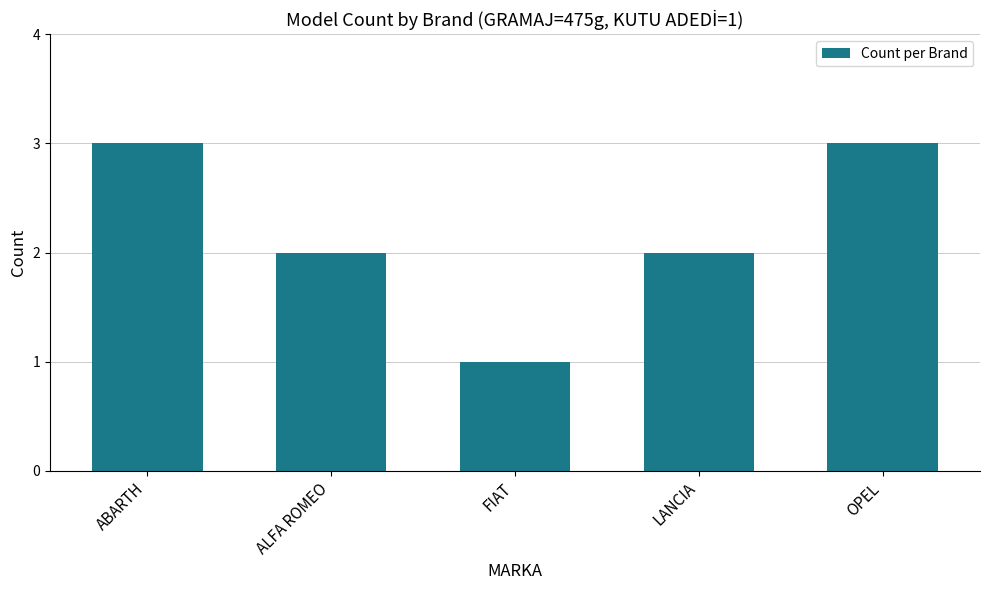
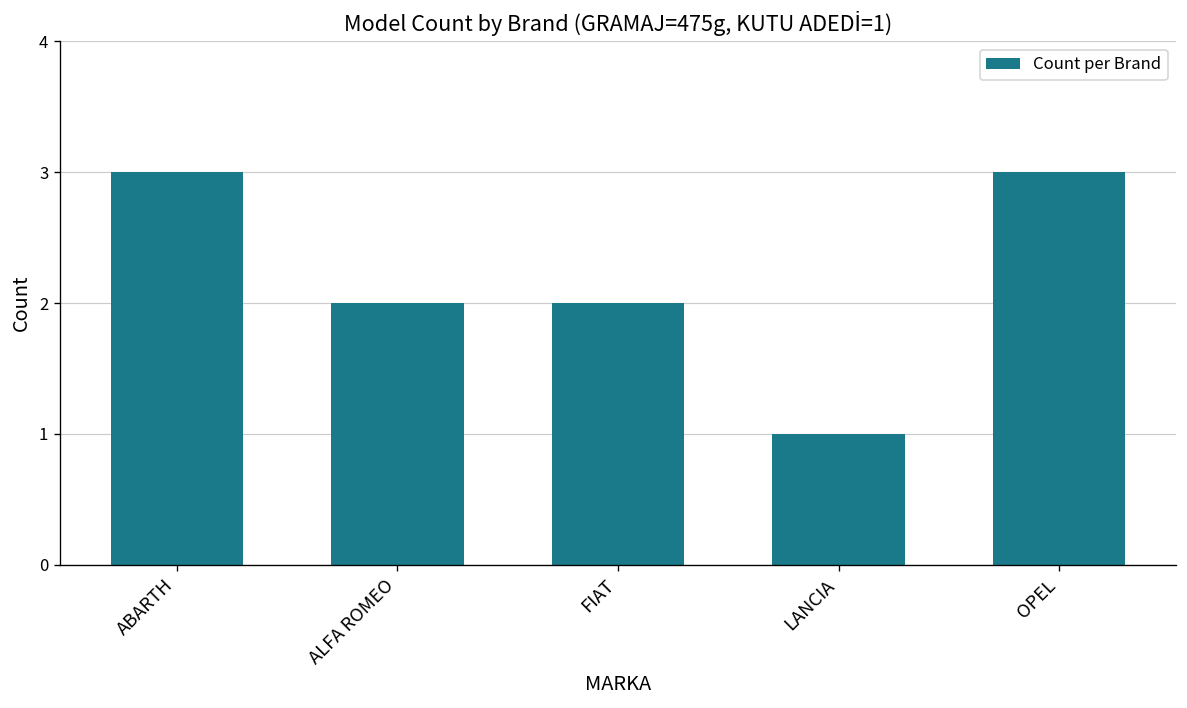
FIAT: 1 -> 2
LANCIA: 2 -> 1
